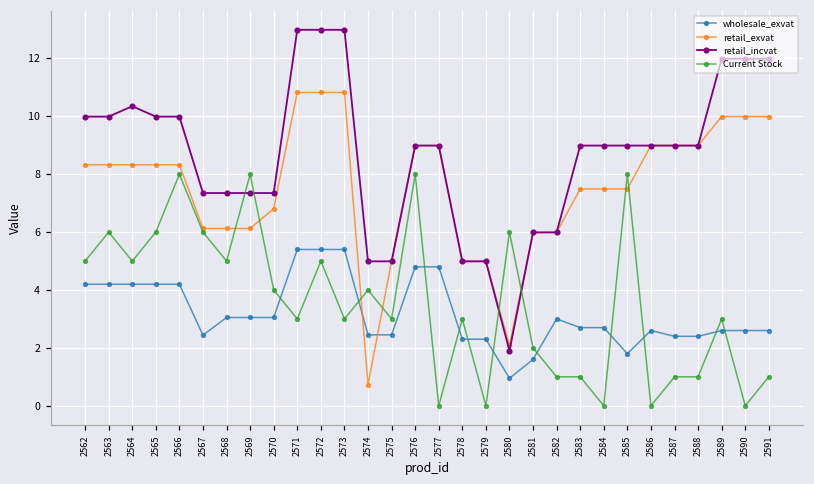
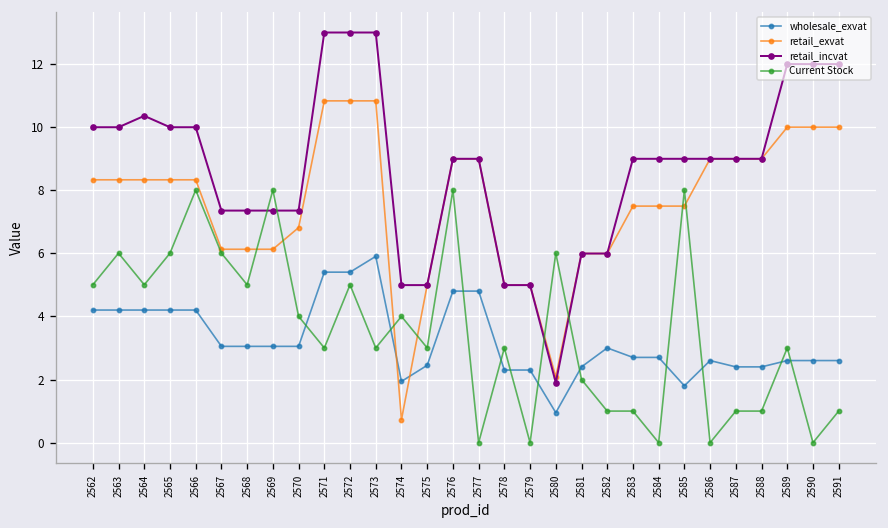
wholesale_exvat, 2567: 2.4 -> 3.1
wholesale_exvat, 2573: 5.4 -> 5.9
wholesale_exvat, 2574: 2.5 -> 1.9
wholesale_exvat, 2581: 1.6 -> 2.4
